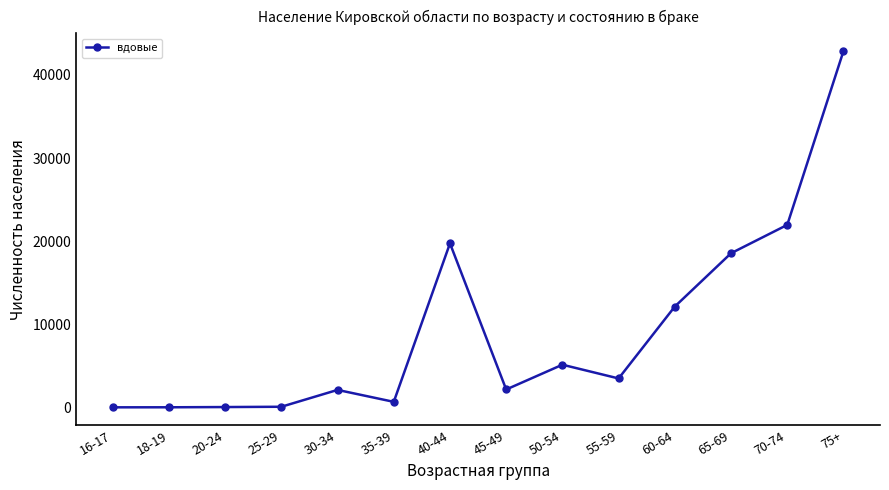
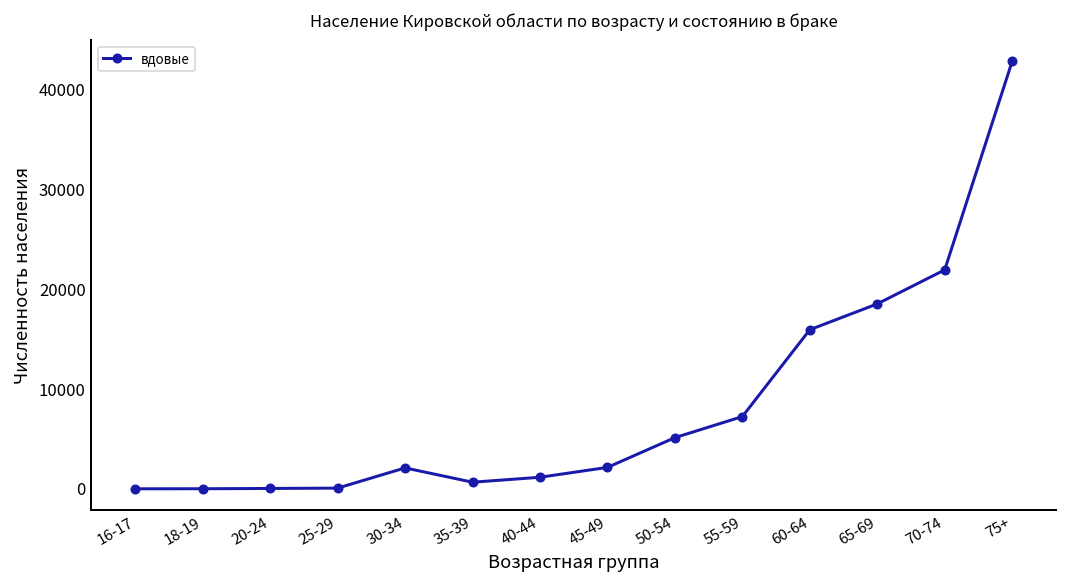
40-44: 20000 -> 1000
55-59: 3000 -> 7000
60-64: 12000 -> 16000
